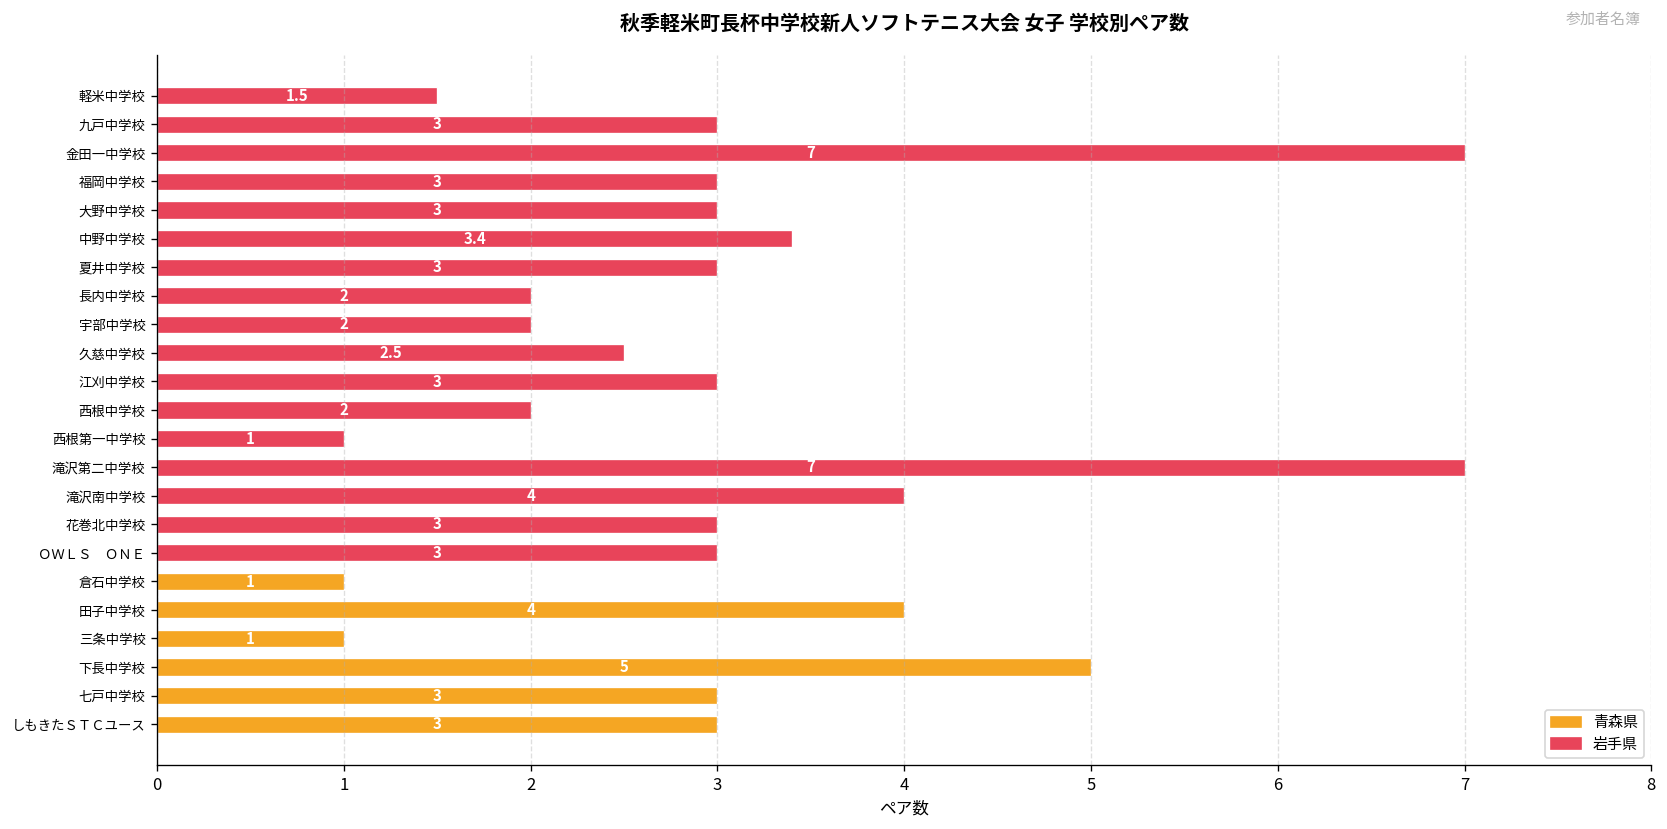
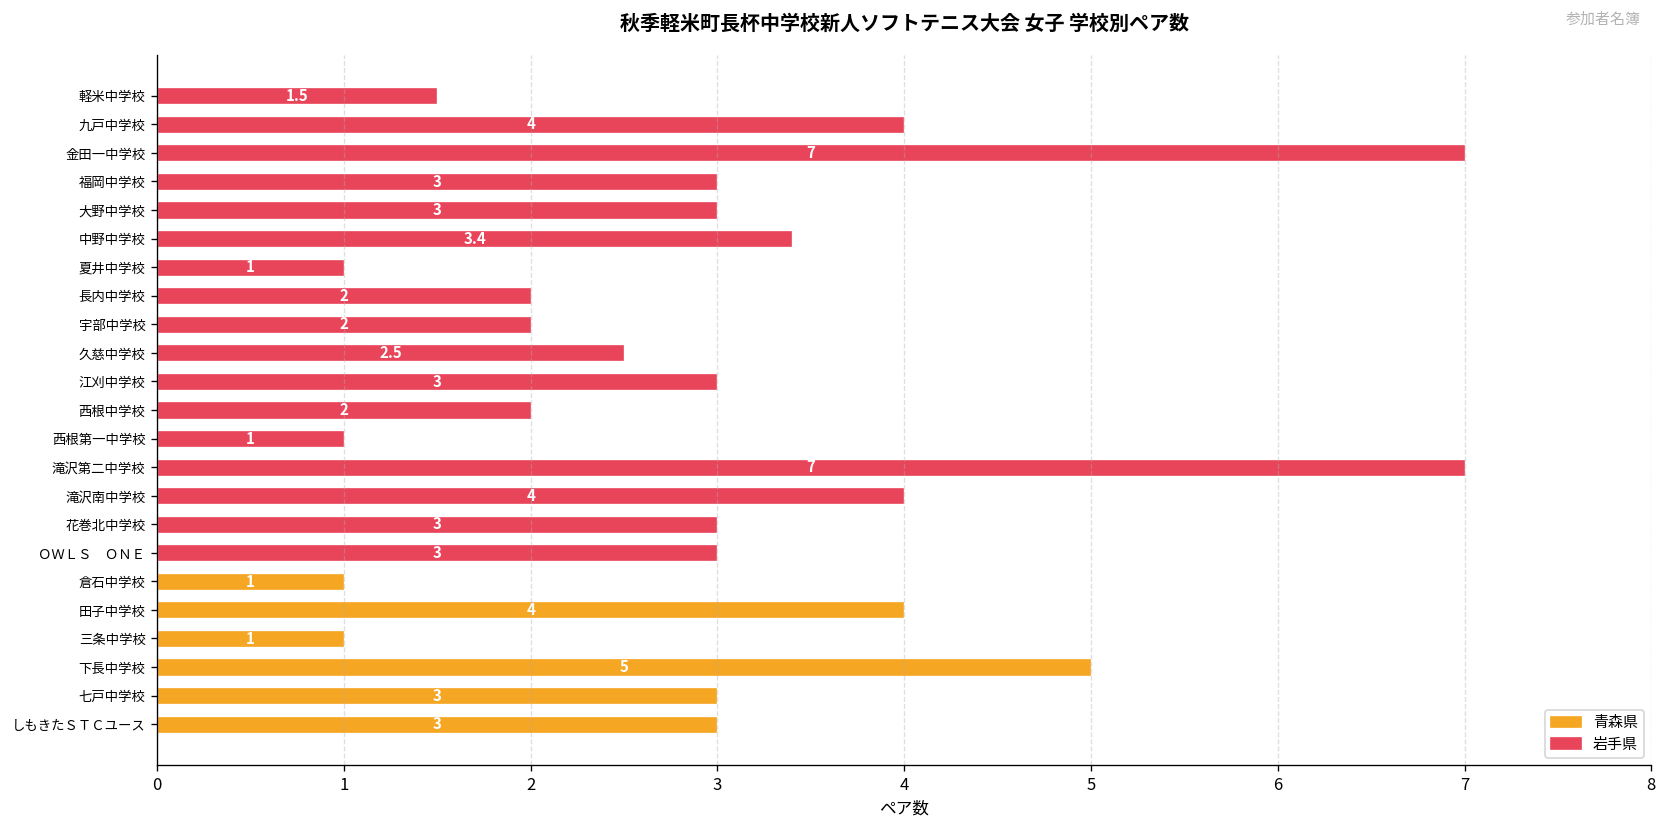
九戸中学校: 3 -> 4
夏井中学校: 3 -> 1
